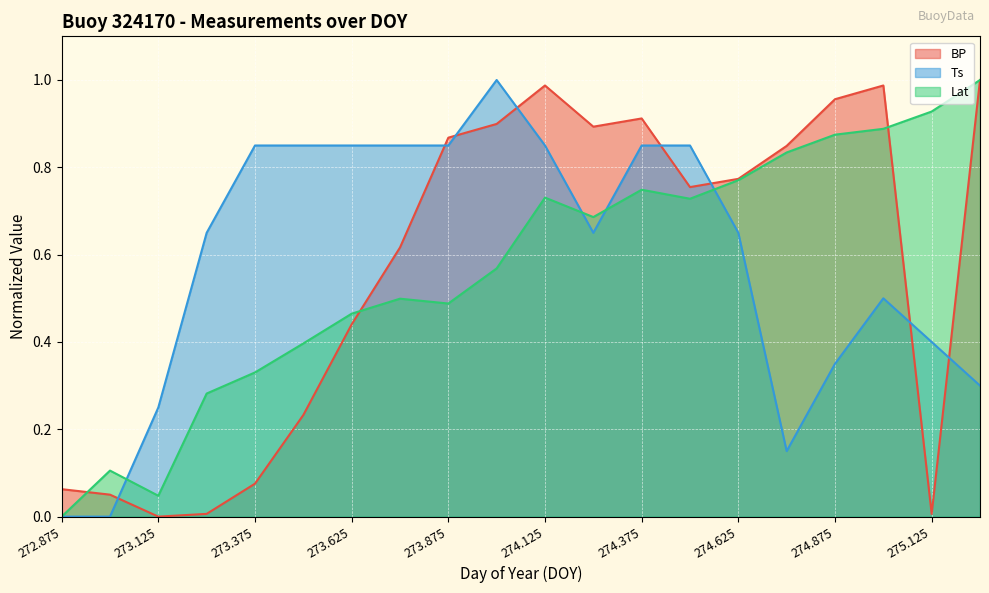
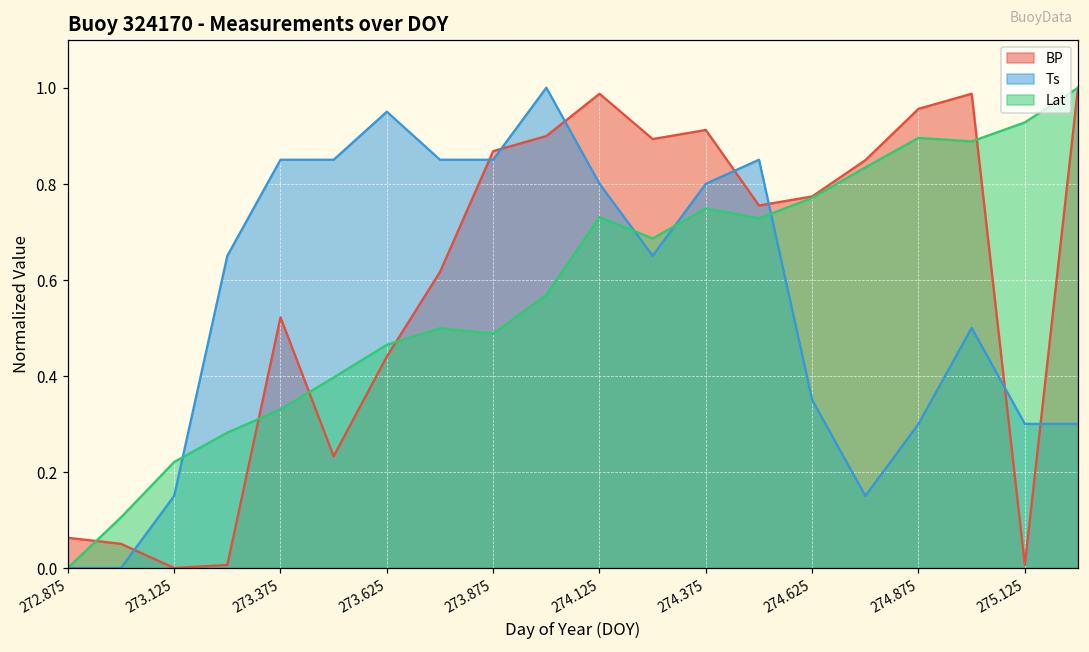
Ts, 273.125: 0.25 -> 0.15
Lat, 273.125: 0.05 -> 0.22
BP, 273.375: 0.08 -> 0.52
Ts, 273.625: 0.85 -> 0.95
Ts, 274.125: 0.85 -> 0.80
Ts, 274.375: 0.85 -> 0.80
Ts, 274.625: 0.65 -> 0.35
Ts, 274.875: 0.35 -> 0.30
Lat, 274.875: 0.87 -> 0.90
Ts, 275.125: 0.40 -> 0.30
